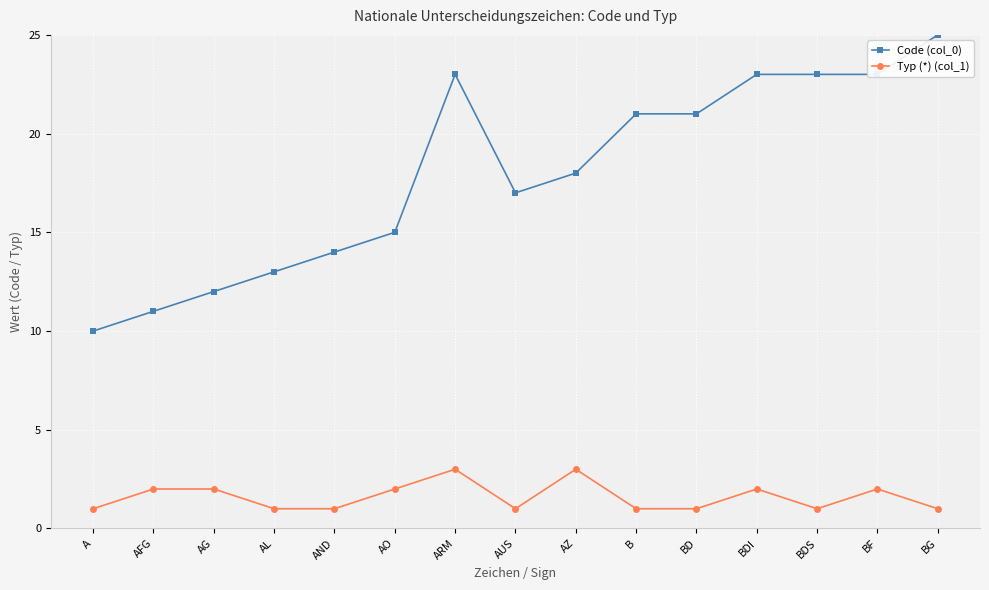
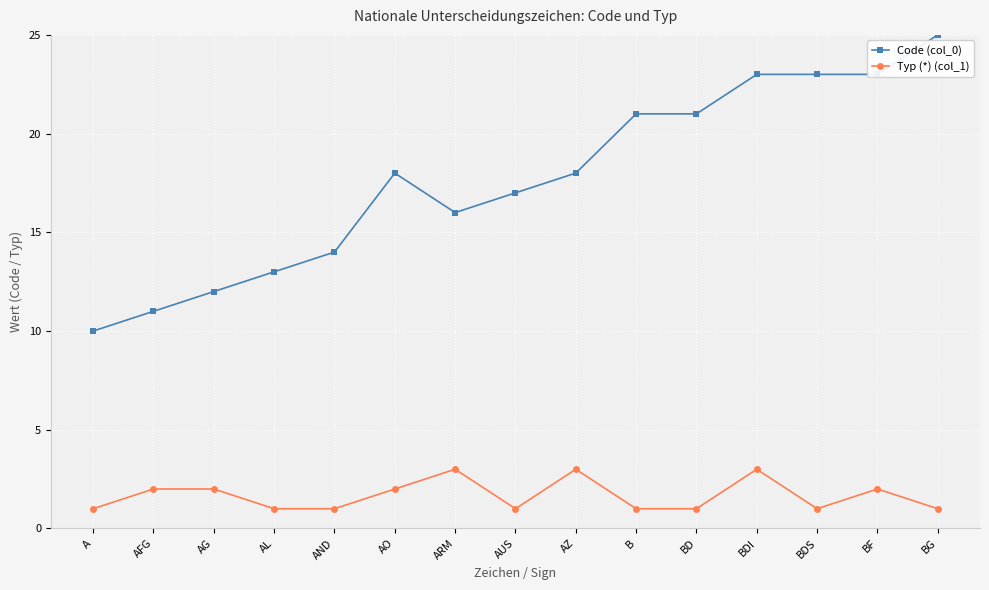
Code (col_0), AO: 15 -> 18
Code (col_0), ARM: 23 -> 16
Typ (*) (col_1), BDI: 2 -> 3
